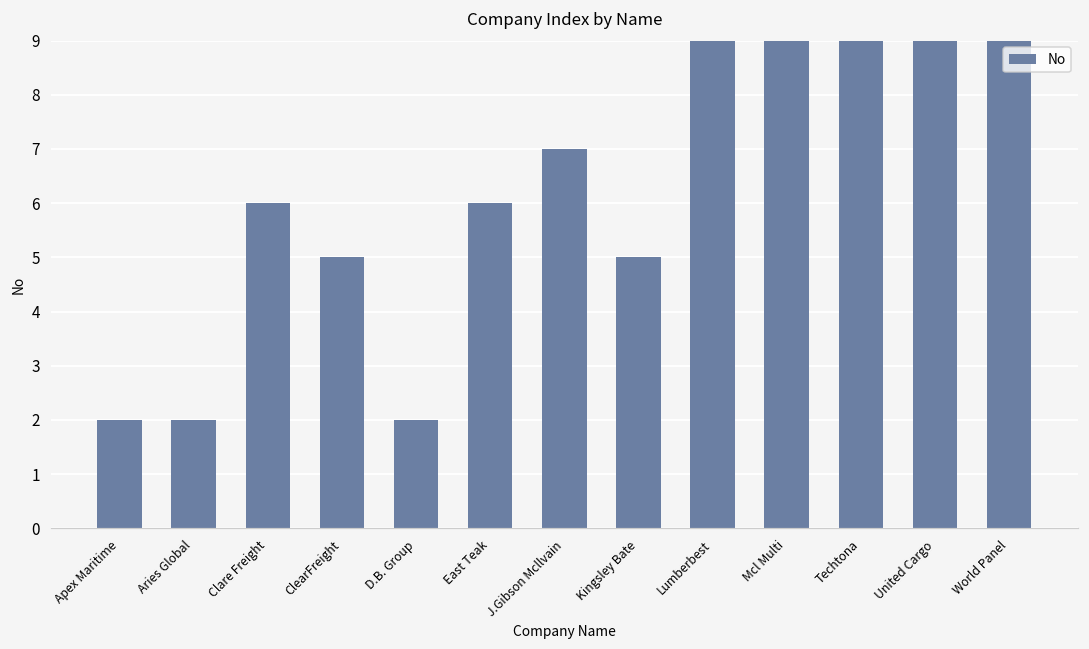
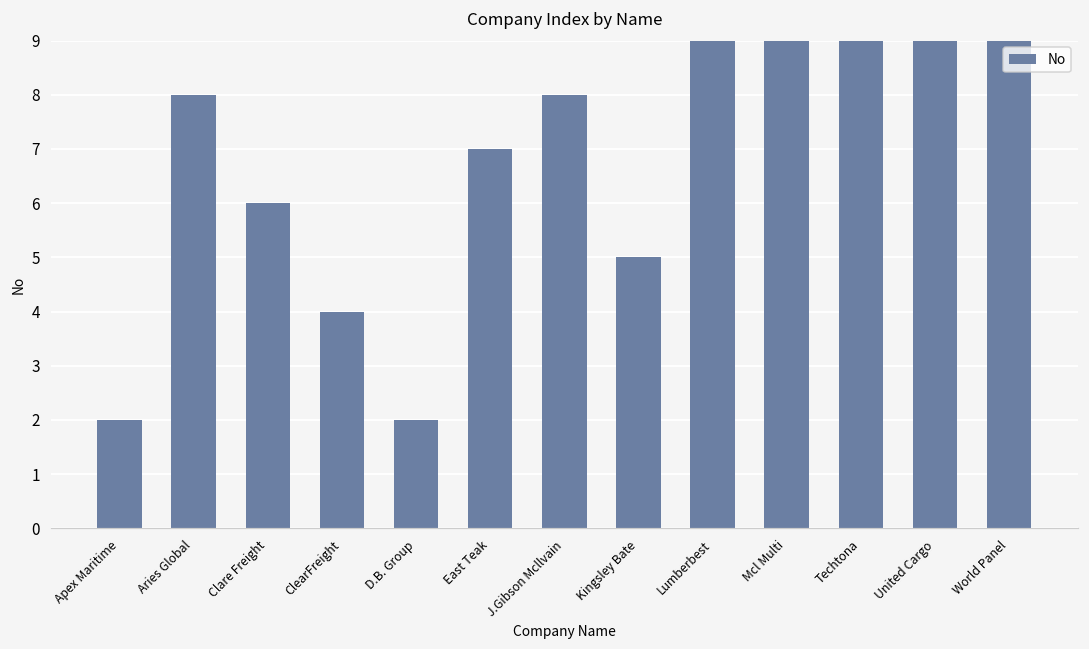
Aries Global: 2 -> 8
ClearFreight: 5 -> 4
East Teak: 6 -> 7
J.Gibson Mcllvain: 7 -> 8
